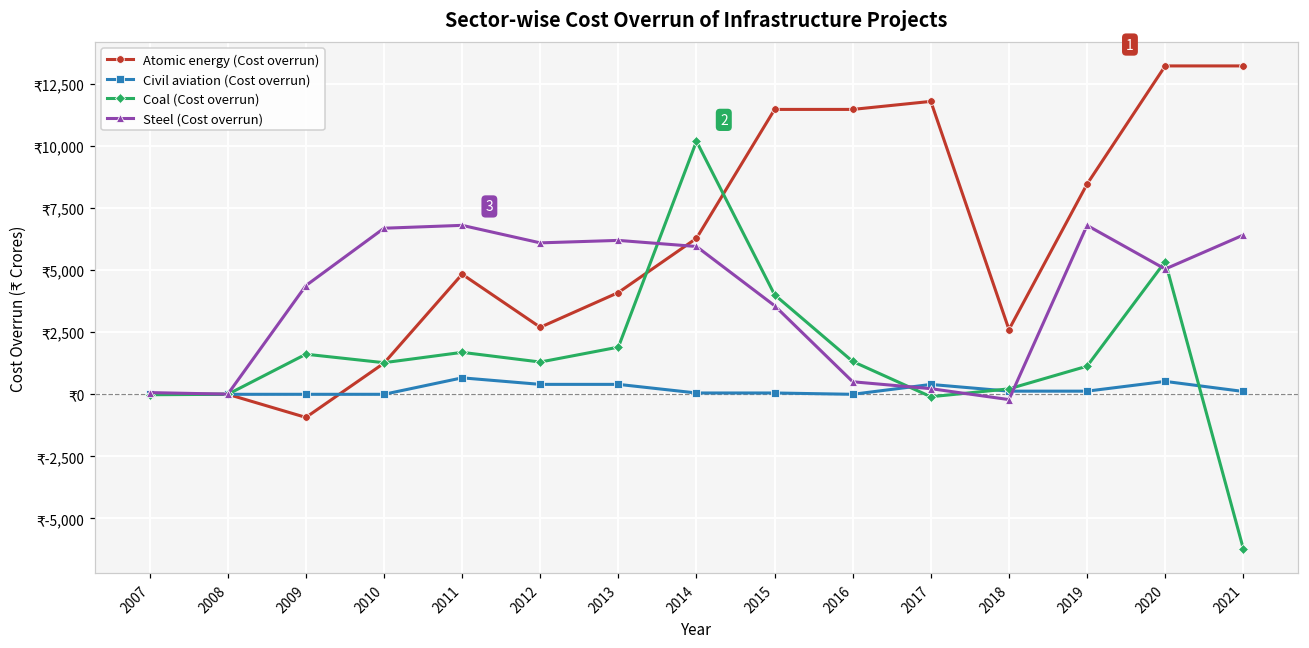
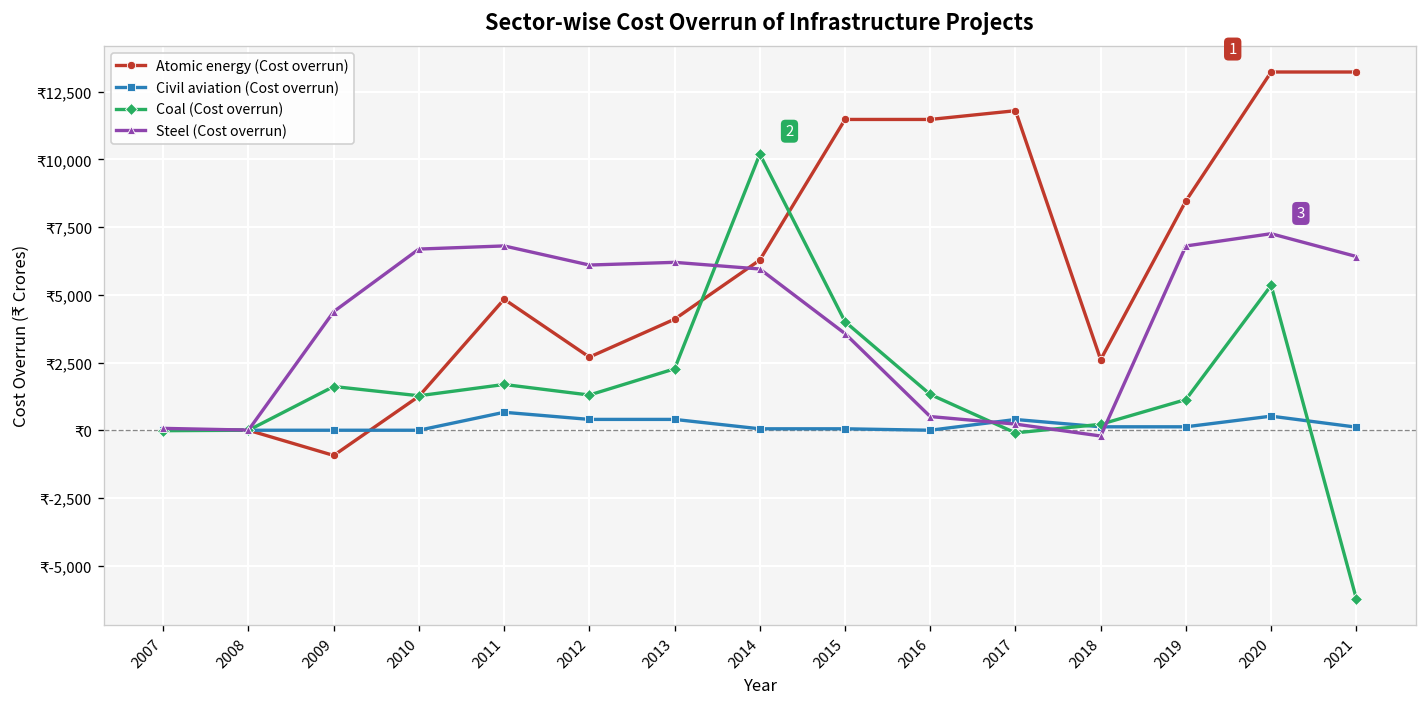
Coal (Cost overrun), 2013: ₹1,900 -> ₹2,300
Steel (Cost overrun), 2020: ₹5,000 -> ₹7,300
